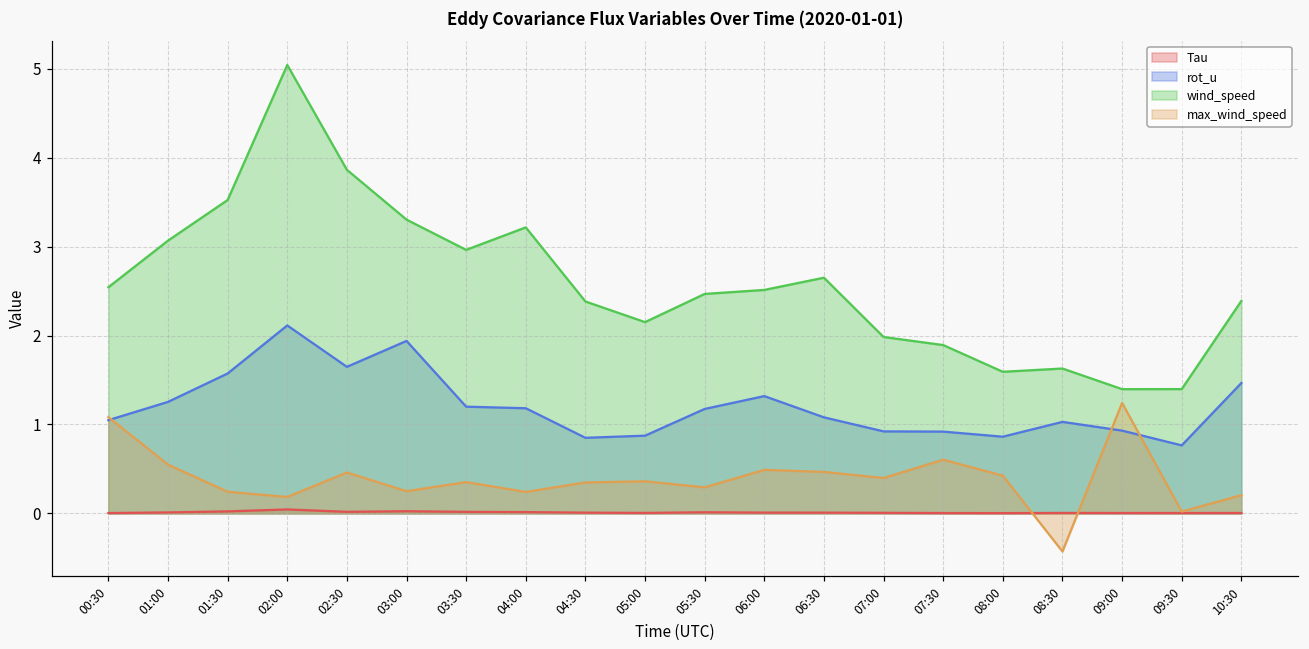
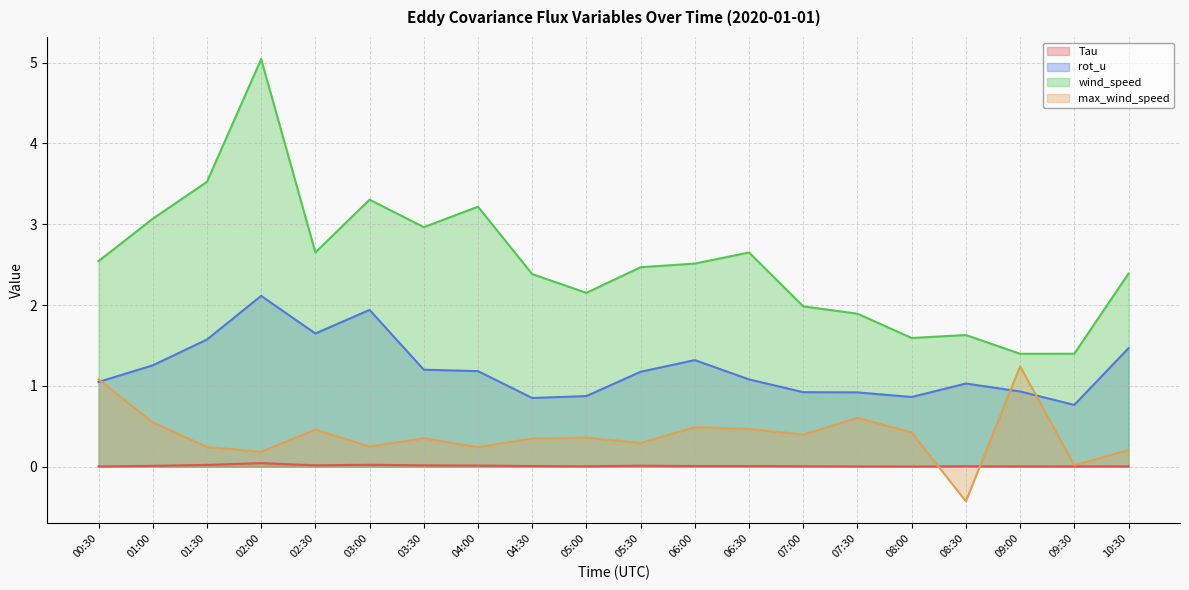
wind_speed, 02:30: 3.9 -> 2.7
